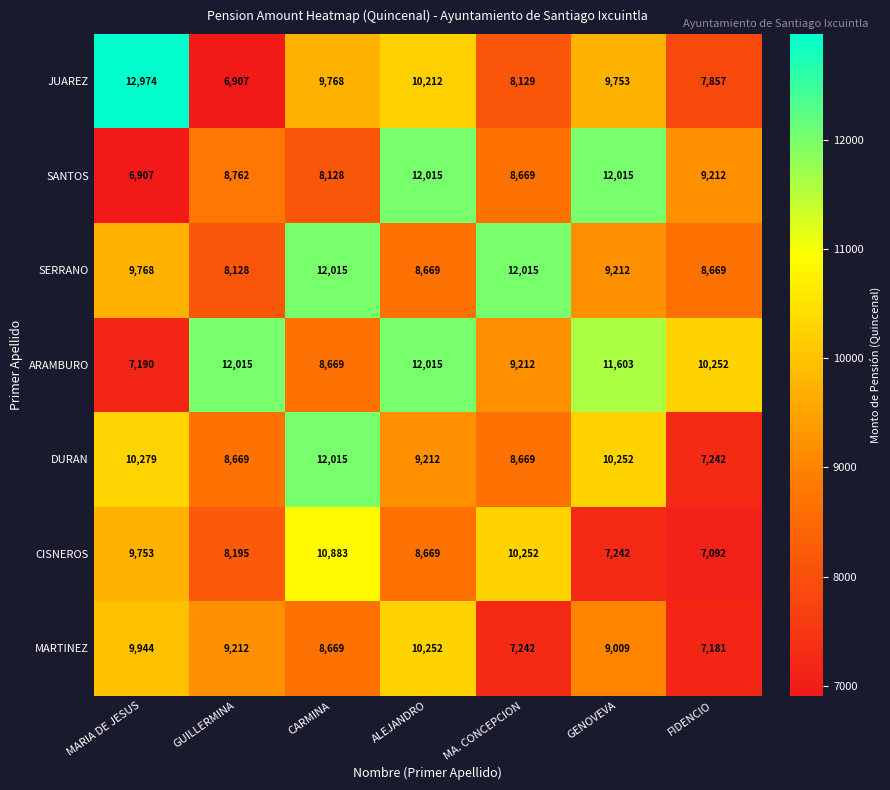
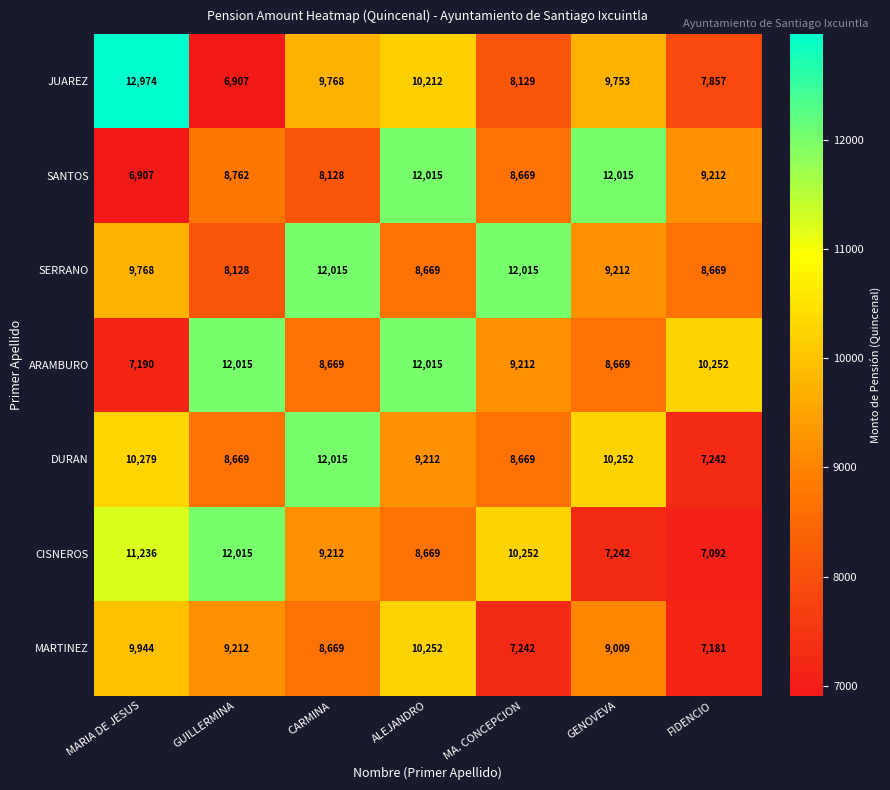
ARAMBURO, GENOVEVA: 11,603 -> 8,669
CISNEROS, MARIA DE JESUS: 9,753 -> 11,236
CISNEROS, GUILLERMINA: 8,195 -> 12,015
CISNEROS, CARMINA: 10,883 -> 9,212
